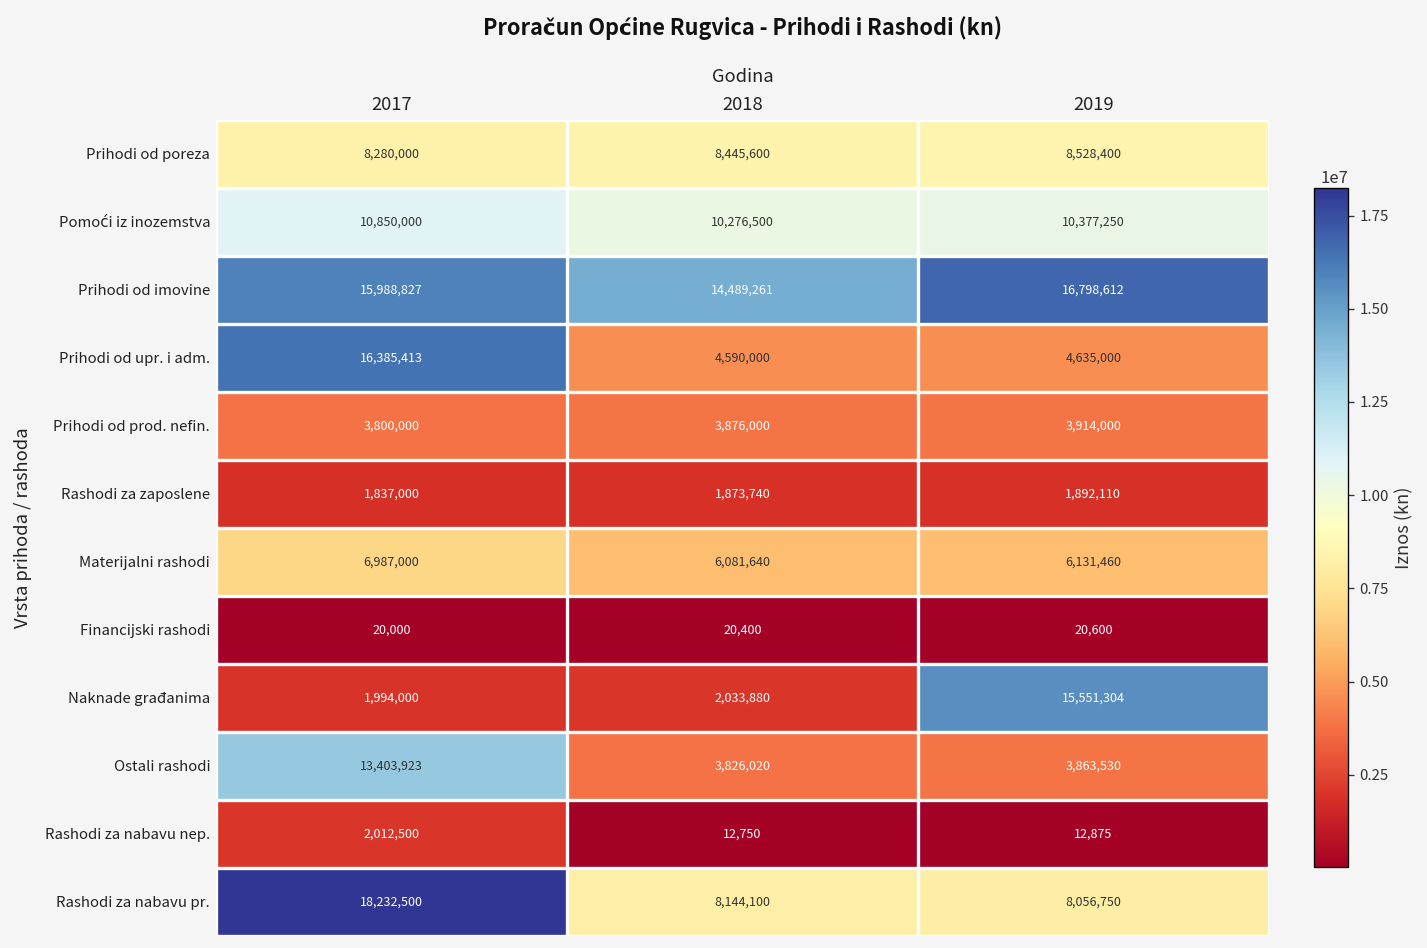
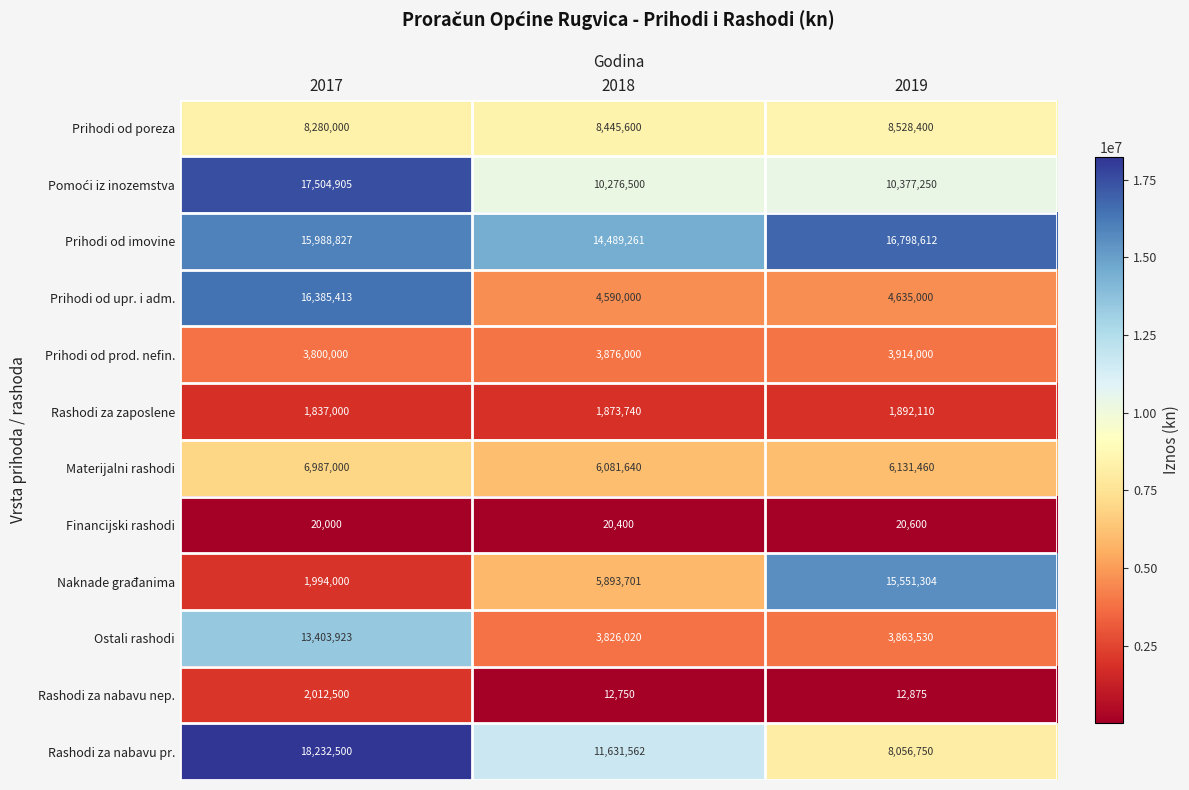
Pomoći iz inozemstva, 2017: 10,850,000 -> 17,504,905
Naknade građanima, 2018: 2,033,880 -> 5,893,701
Rashodi za nabavu pr., 2018: 8,144,100 -> 11,631,562
